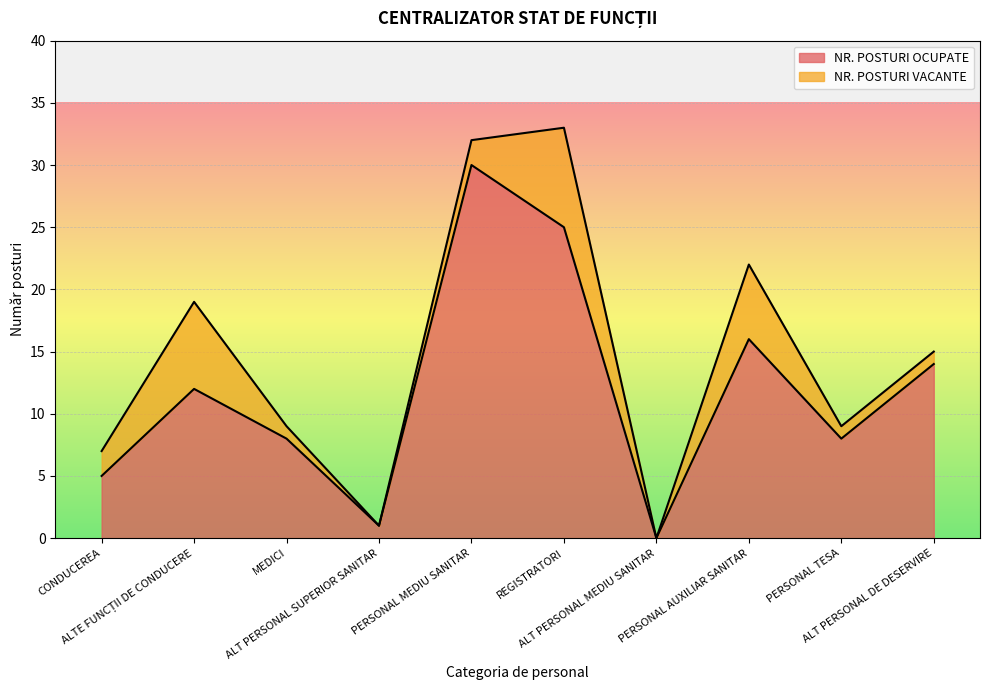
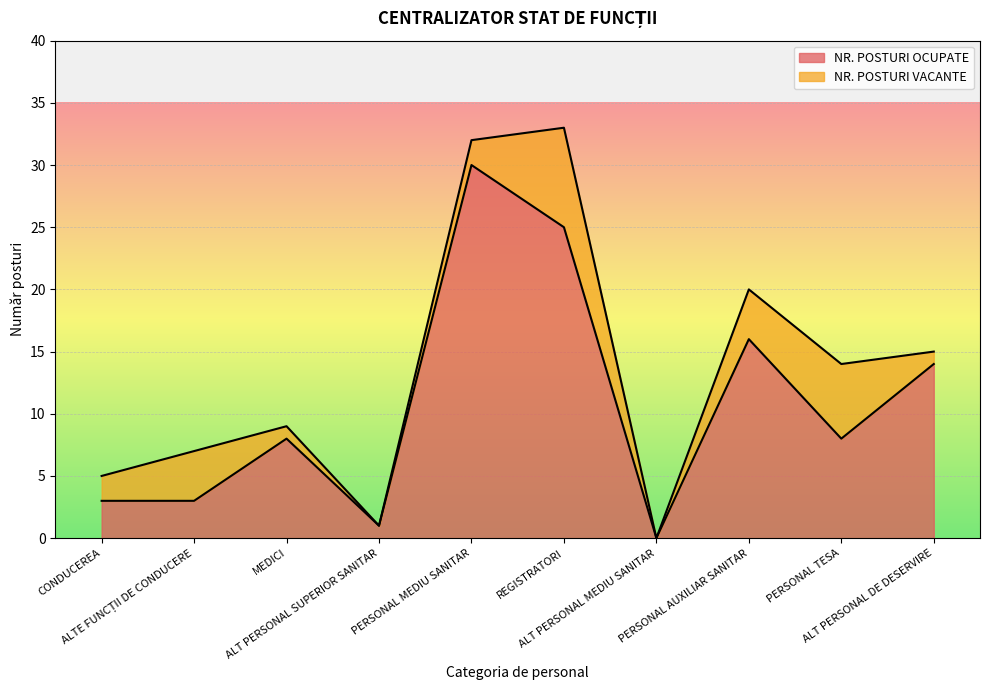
NR. POSTURI OCUPATE, CONDUCEREA: 5 -> 3
NR. POSTURI OCUPATE, ALTE FUNCȚII DE CONDUCERE: 12 -> 3
NR. POSTURI VACANTE, ALTE FUNCȚII DE CONDUCERE: 7 -> 4
NR. POSTURI VACANTE, PERSONAL AUXILIAR SANITAR: 6 -> 4
NR. POSTURI VACANTE, PERSONAL TESA: 1 -> 6
